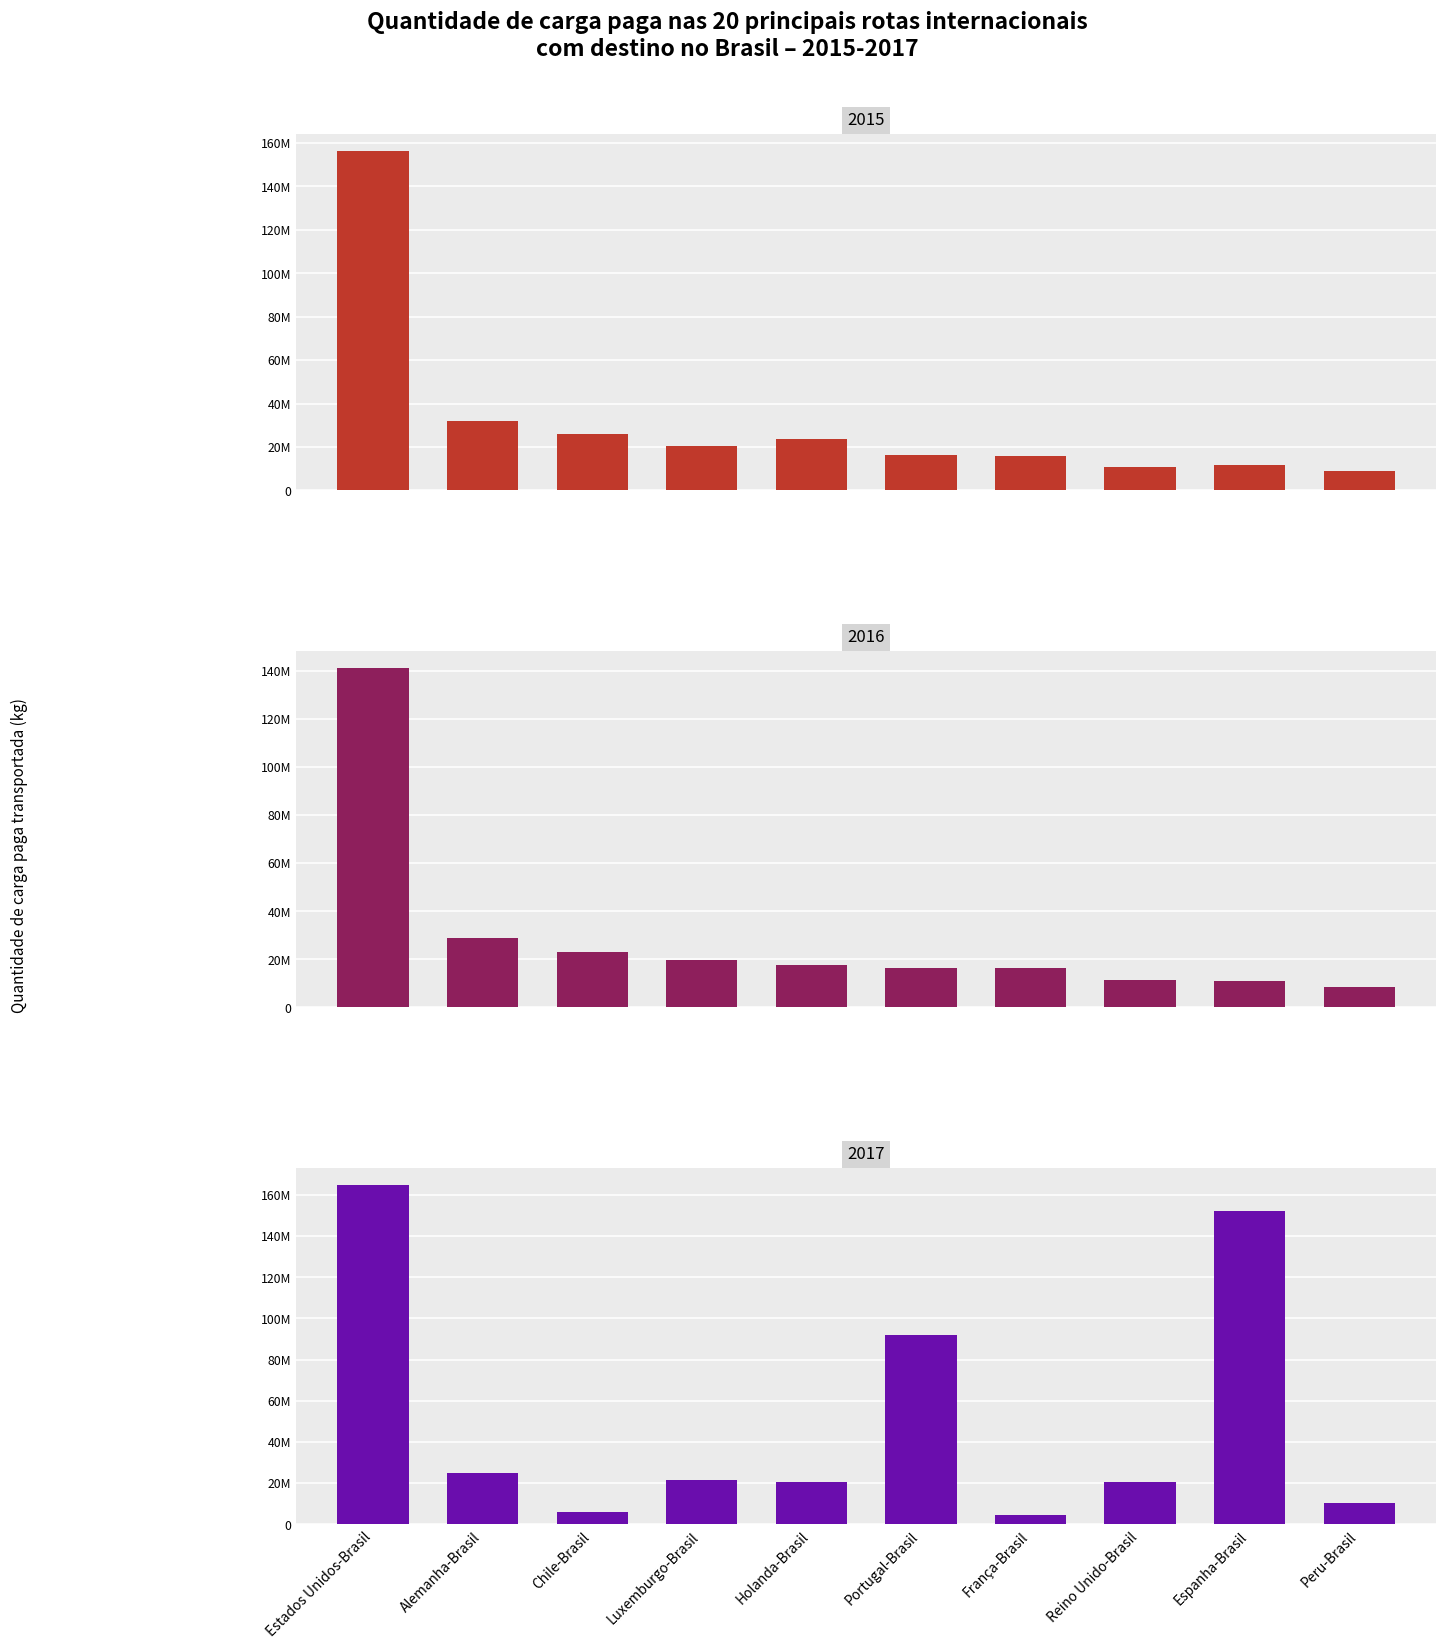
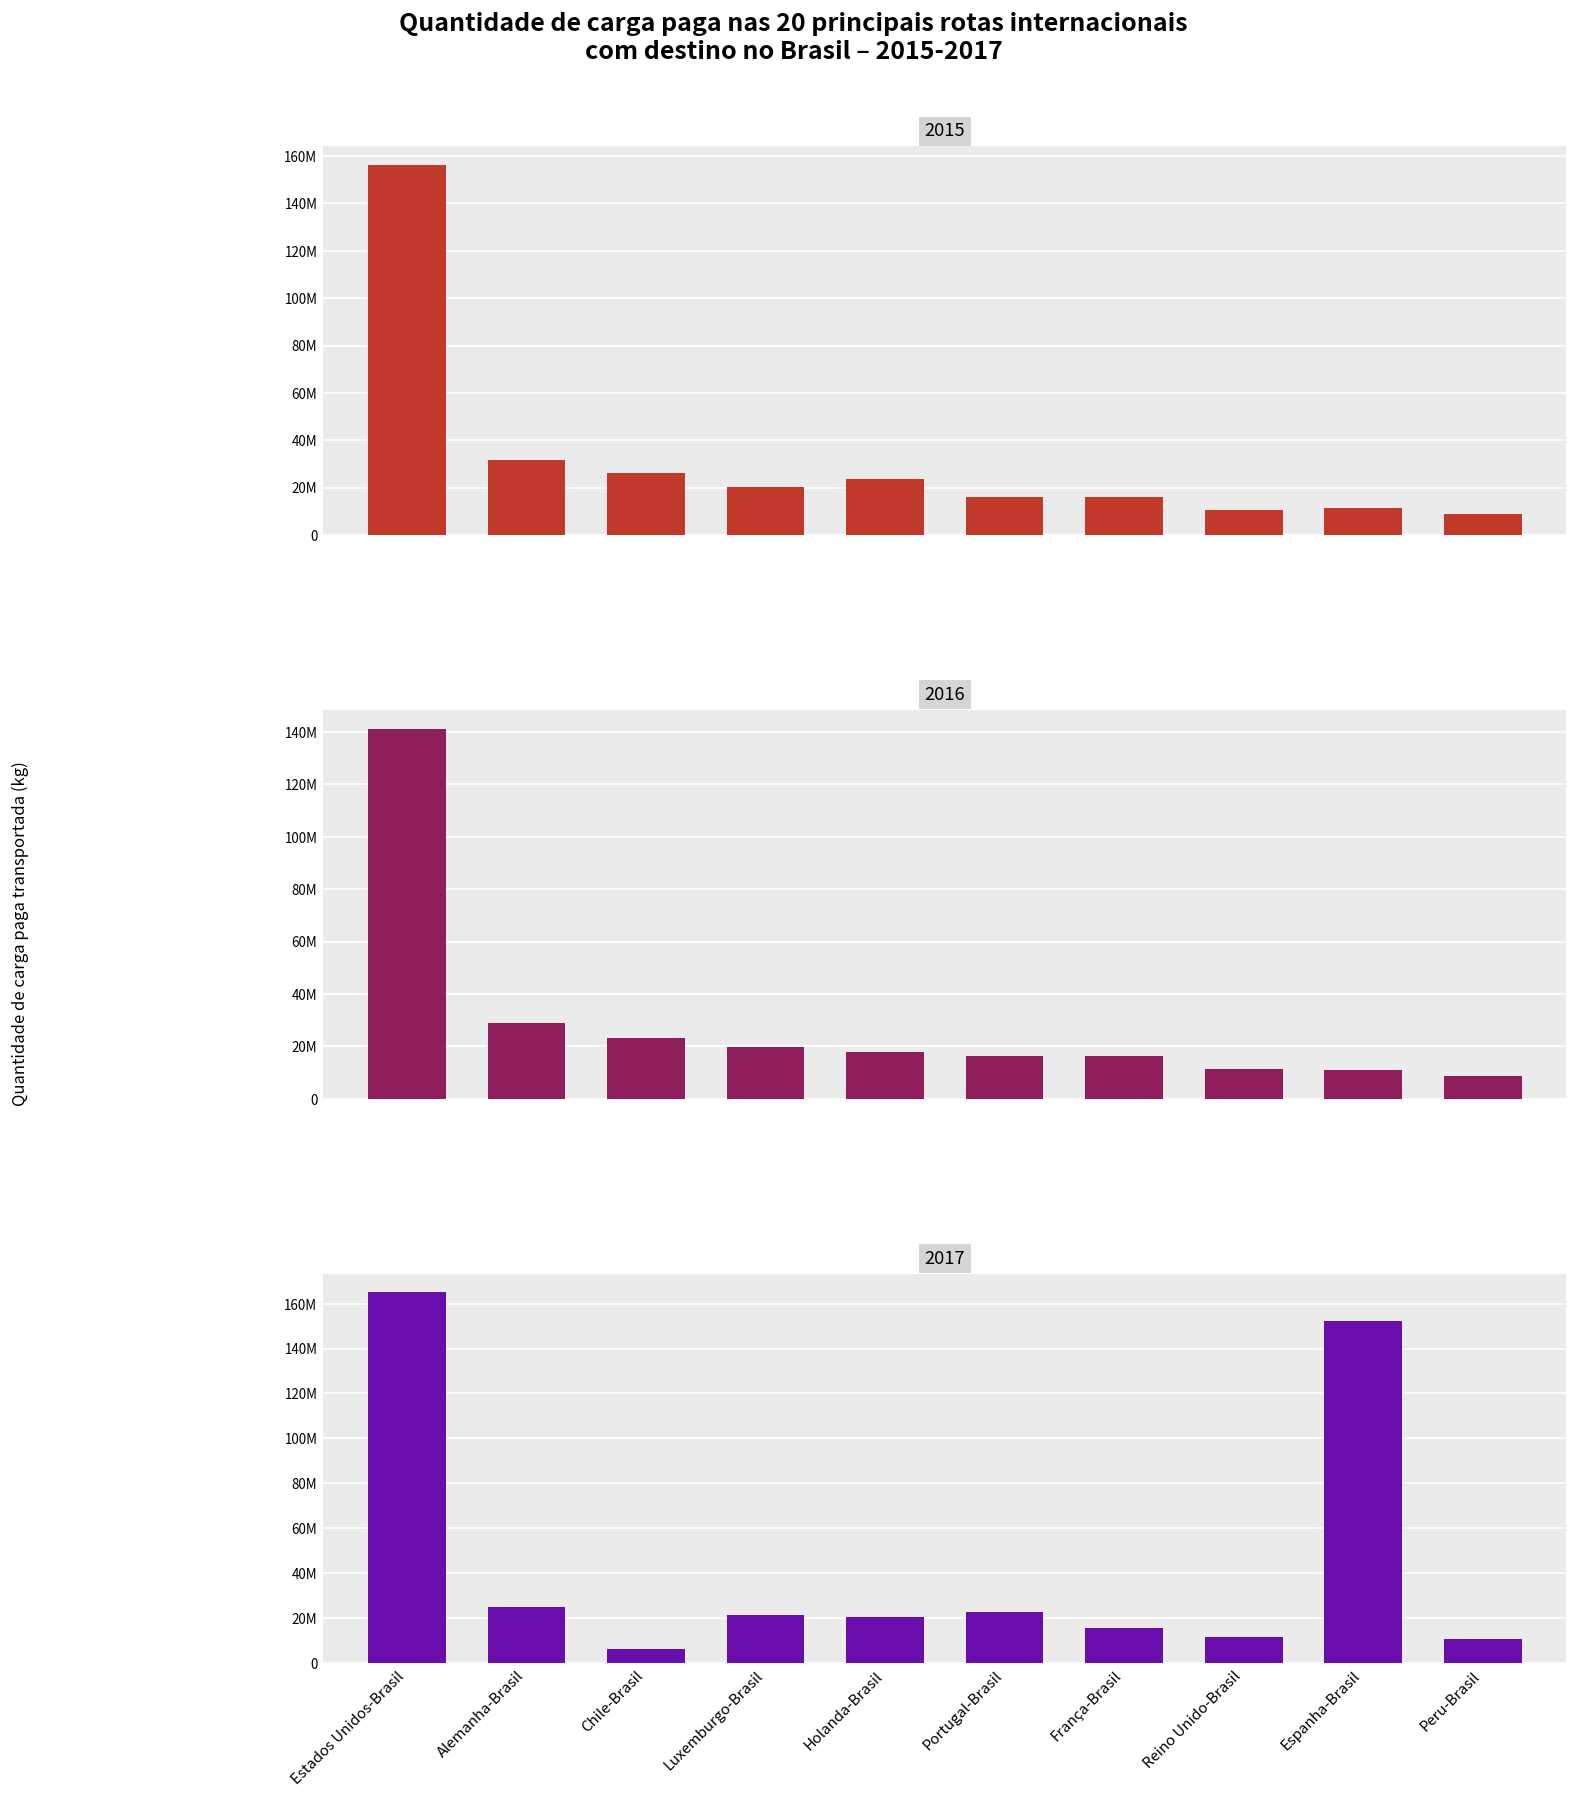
2017, Portugal-Brasil: 92000000 -> 23000000
2017, França-Brasil: 4000000 -> 16000000
2017, Reino Unido-Brasil: 21000000 -> 11000000
